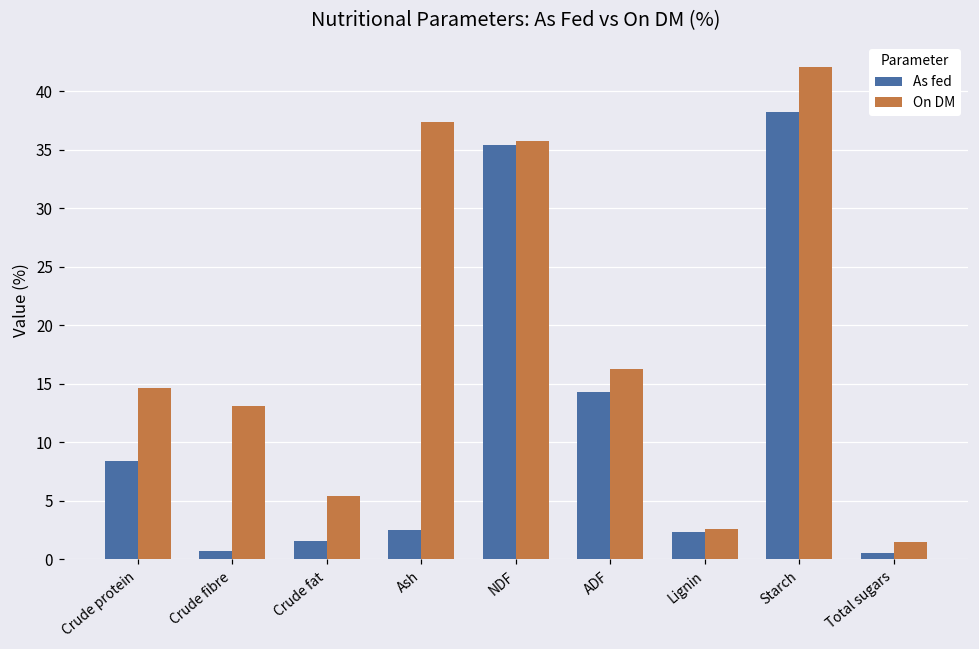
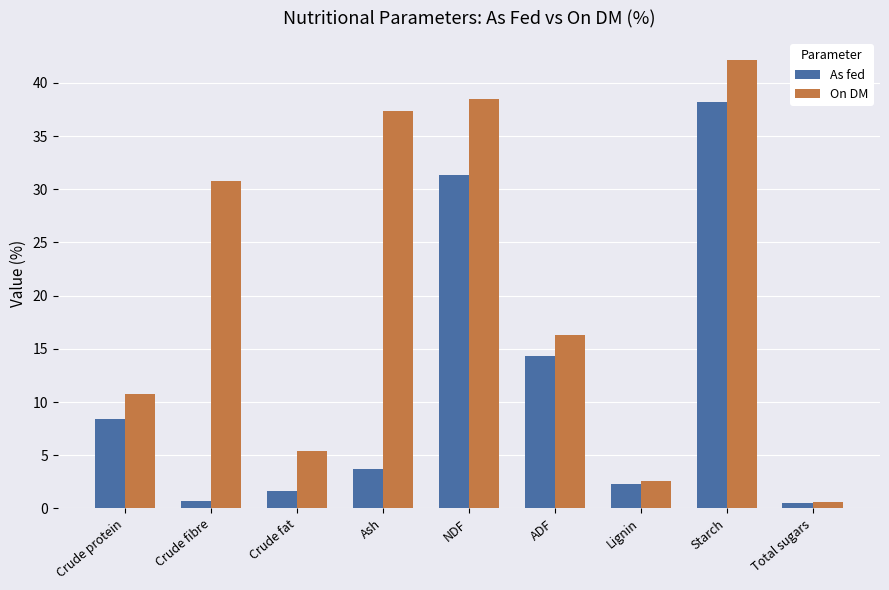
On DM, Crude protein: 14.6 -> 10.8
On DM, Crude fibre: 13.1 -> 30.8
As fed, Ash: 2.5 -> 3.7
As fed, NDF: 35.4 -> 31.3
On DM, NDF: 35.7 -> 38.5
On DM, Total sugars: 1.5 -> 0.6
